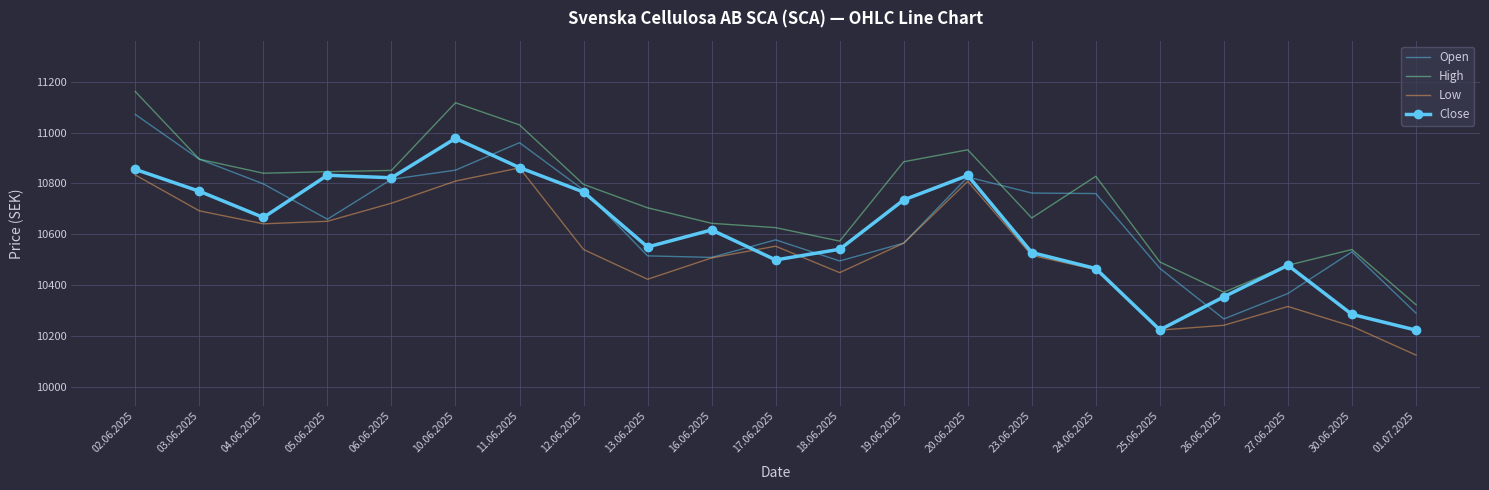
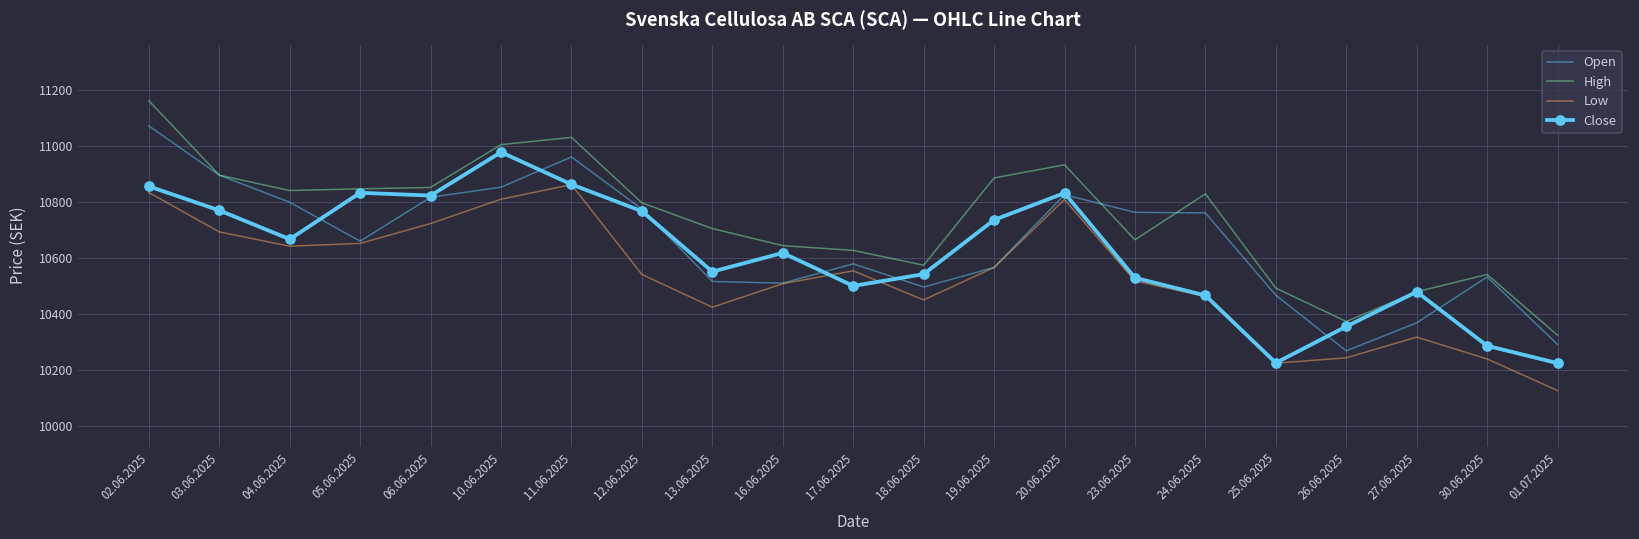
High, 10.06.2025: 11120 -> 11000
